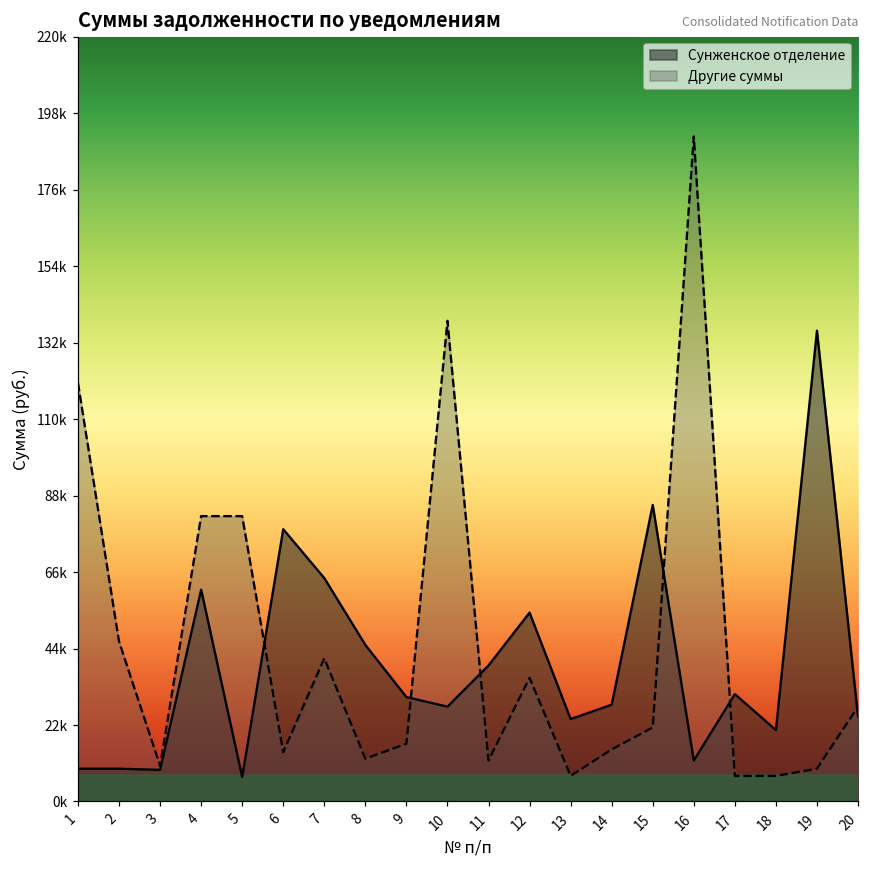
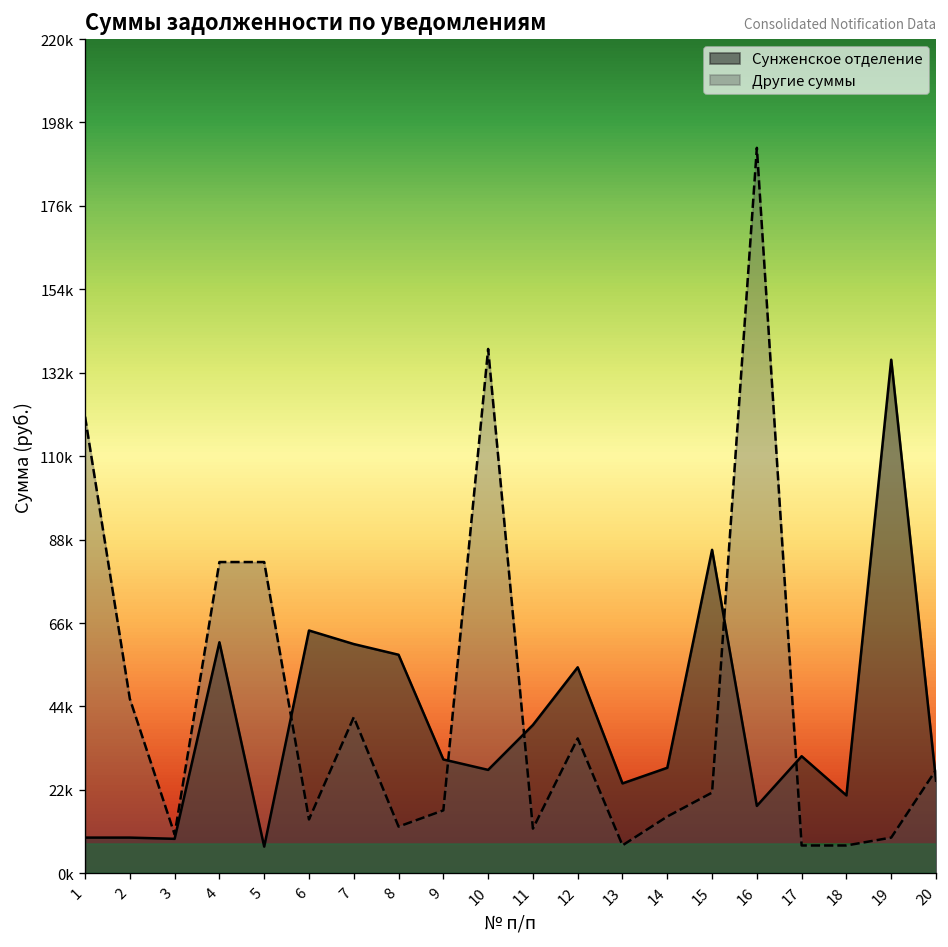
Сунженское отделение, 6: 79000 -> 64000
Сунженское отделение, 7: 65000 -> 61000
Сунженское отделение, 8: 45000 -> 58000
Сунженское отделение, 16: 12000 -> 18000
